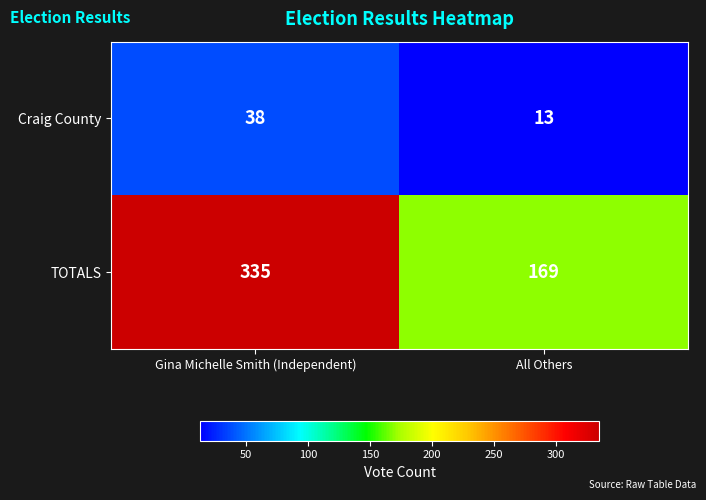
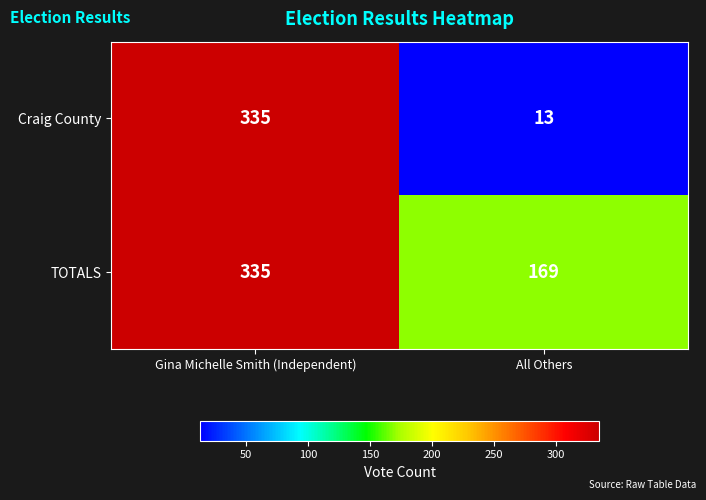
Craig County, Gina Michelle Smith (Independent): 38 -> 335
